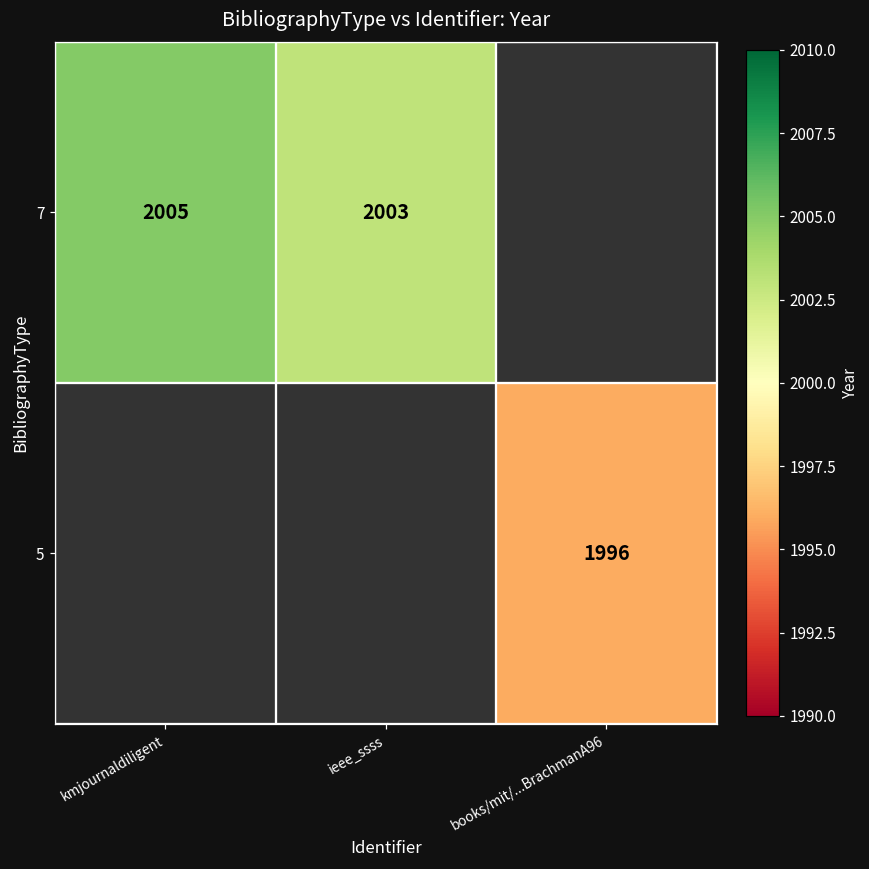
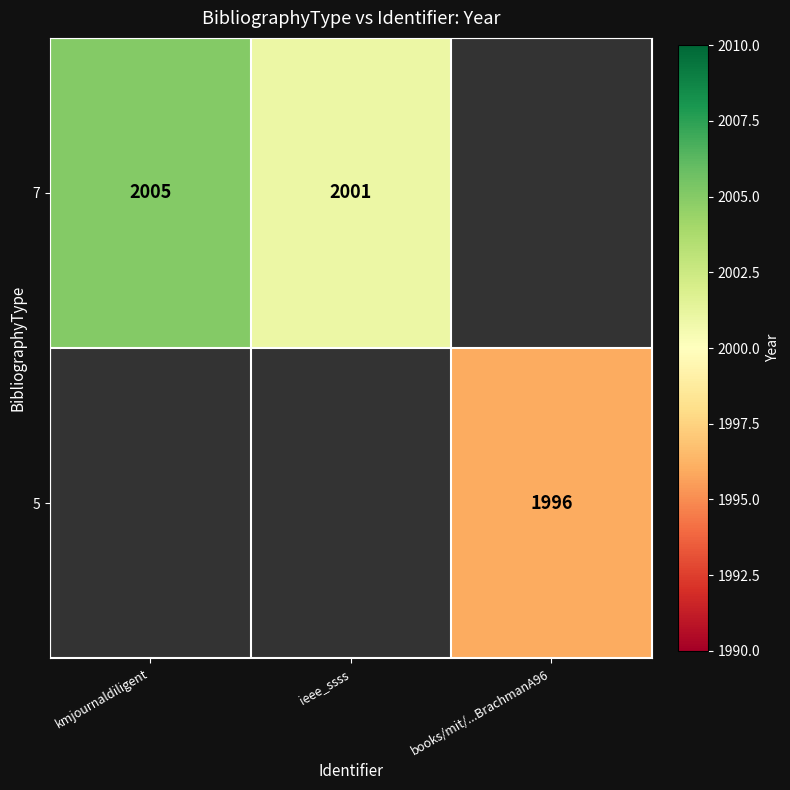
7, ieee_ssss: 2003 -> 2001
